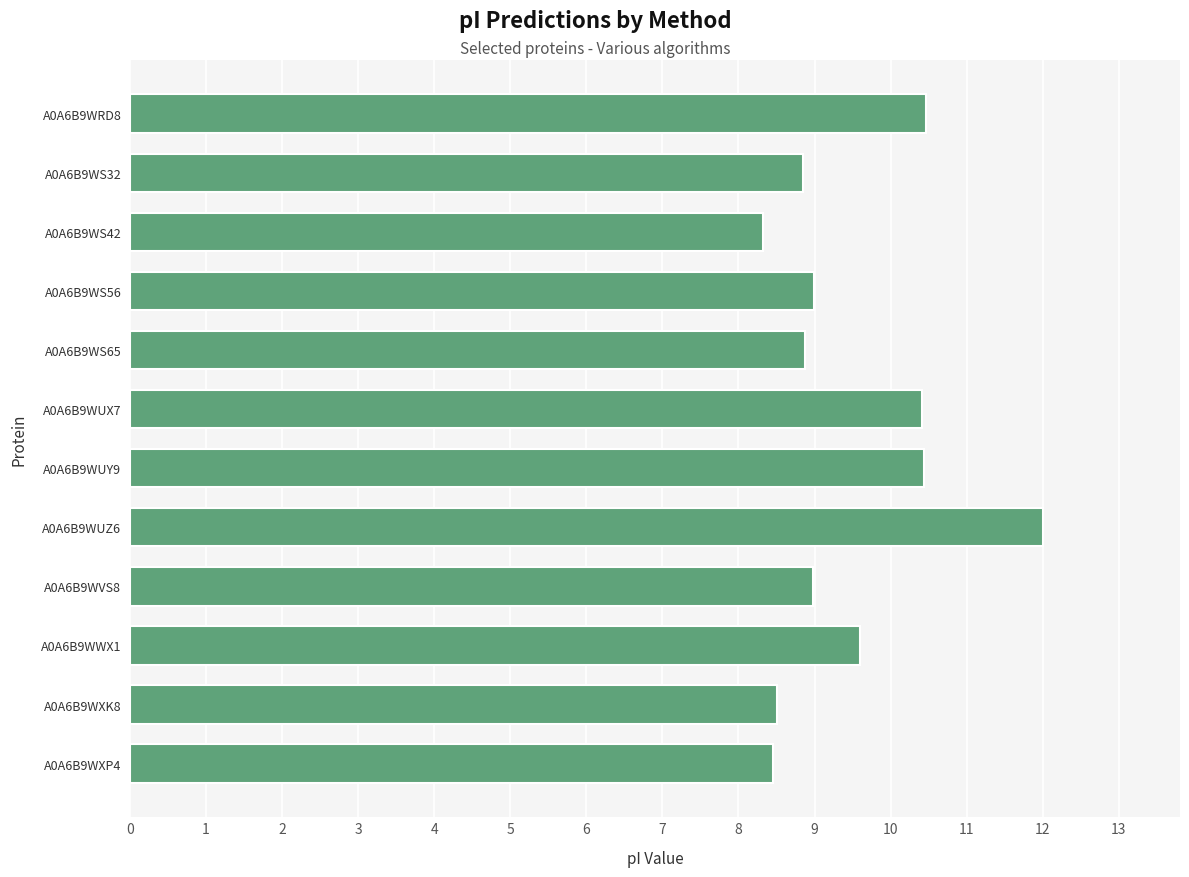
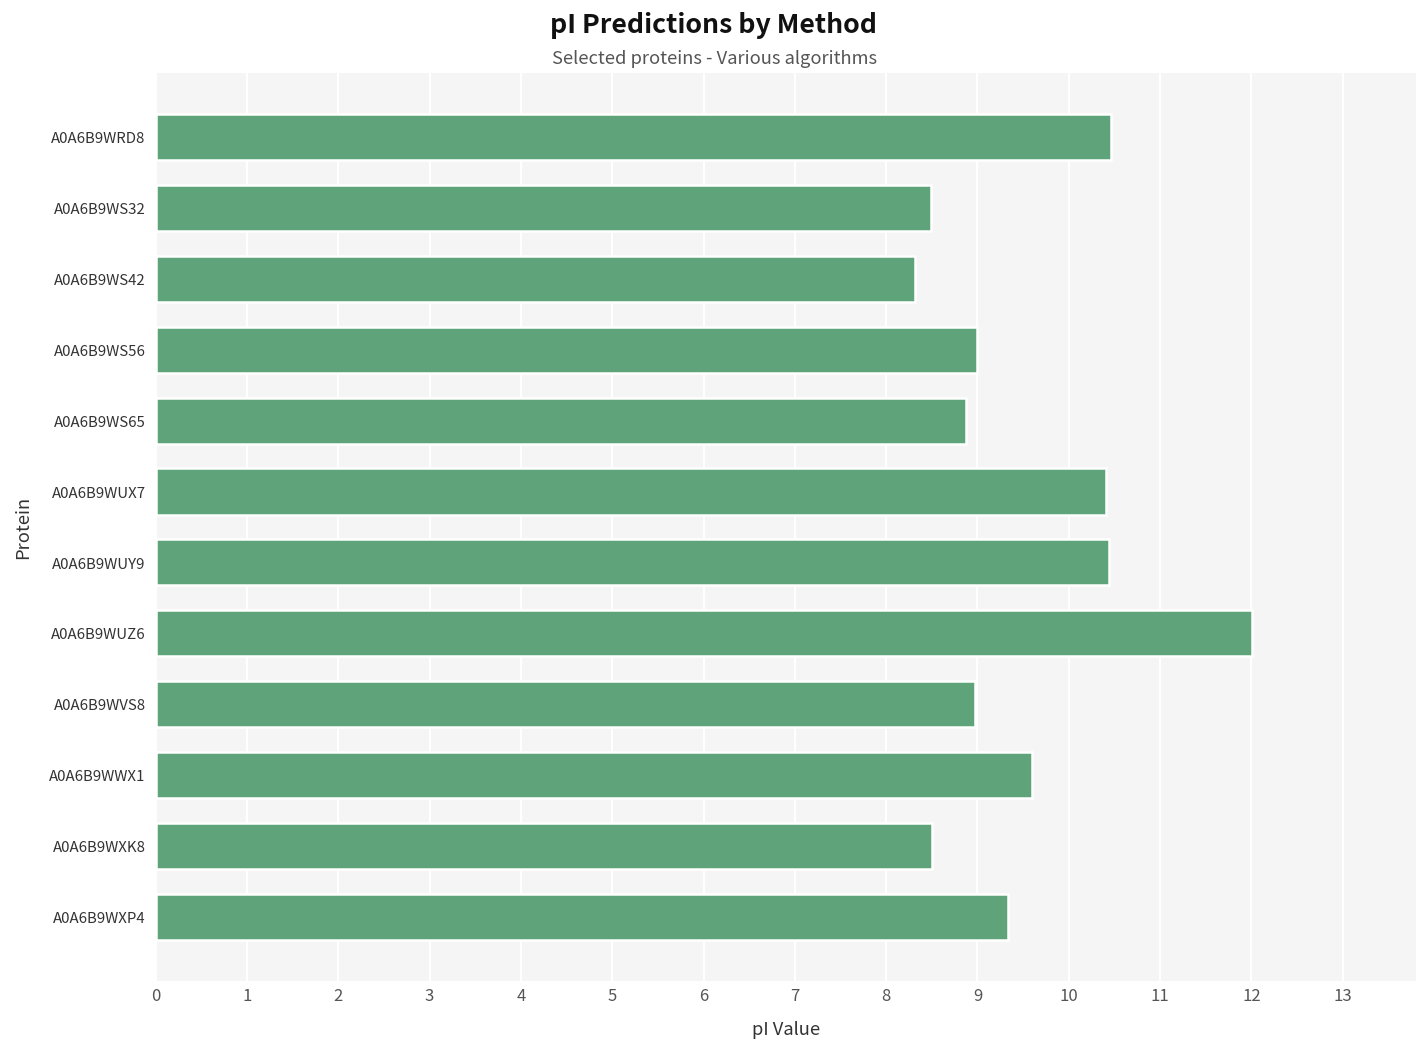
A0A6B9WS32: 8.9 -> 8.5
A0A6B9WXP4: 8.4 -> 9.3
